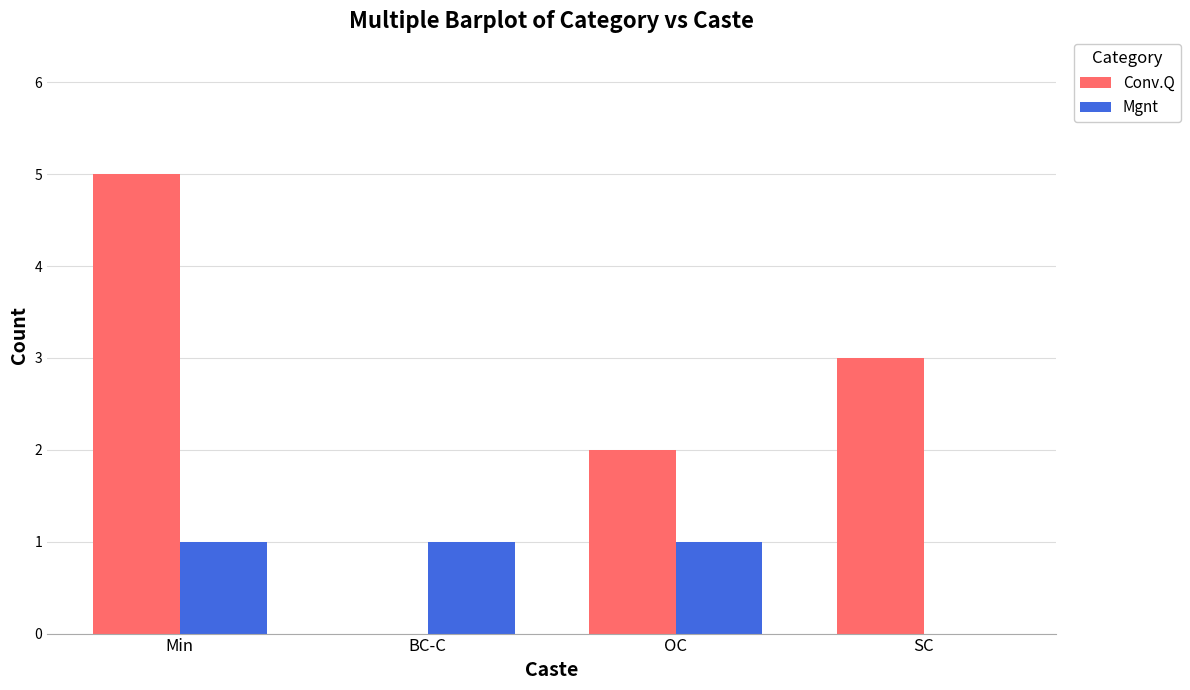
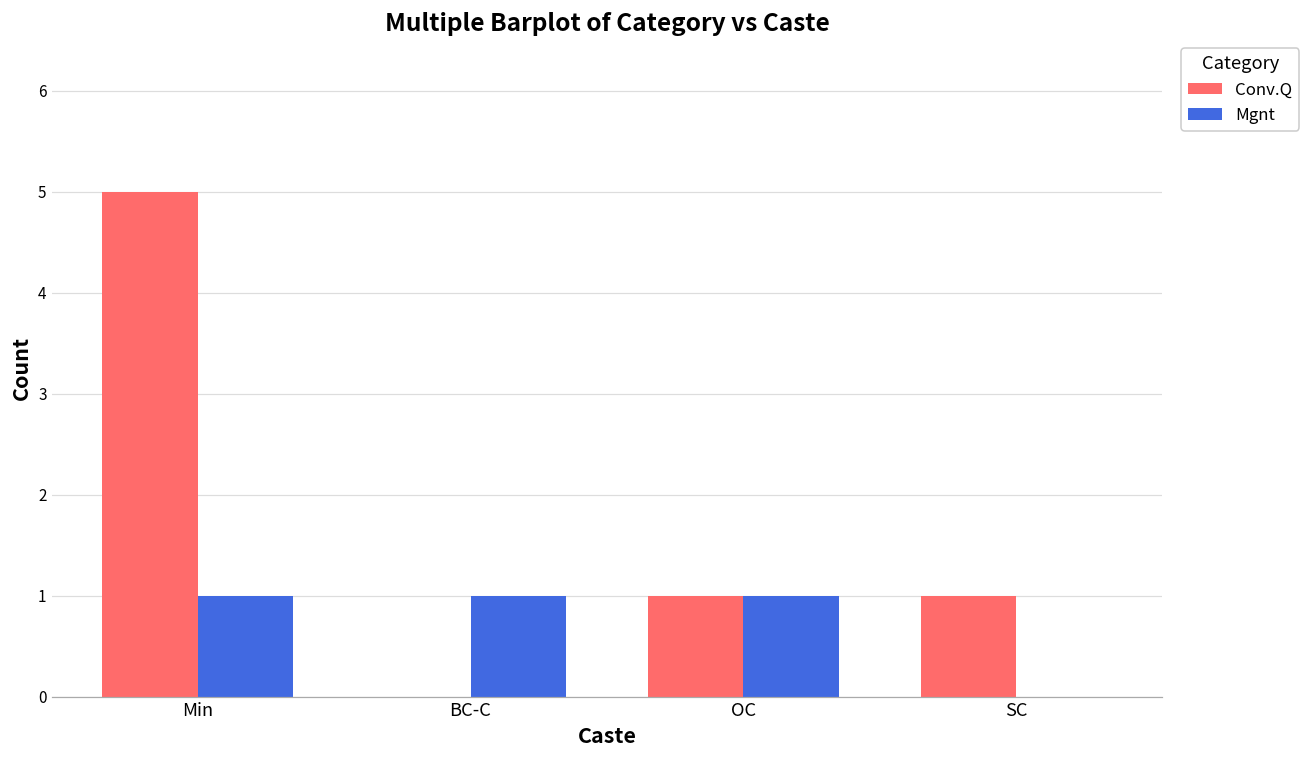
Conv.Q, OC: 2 -> 1
Conv.Q, SC: 3 -> 1
